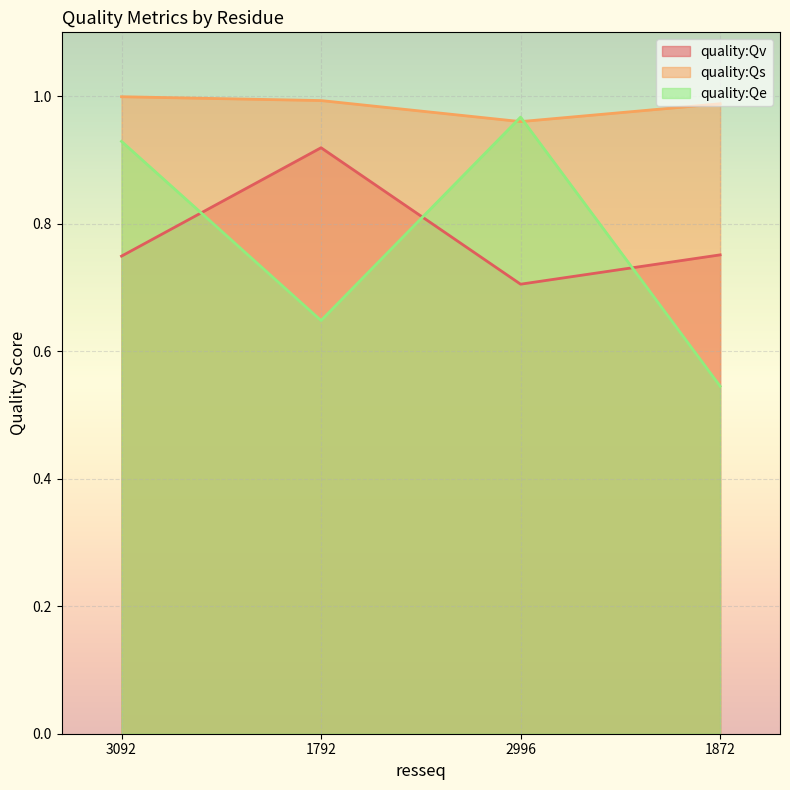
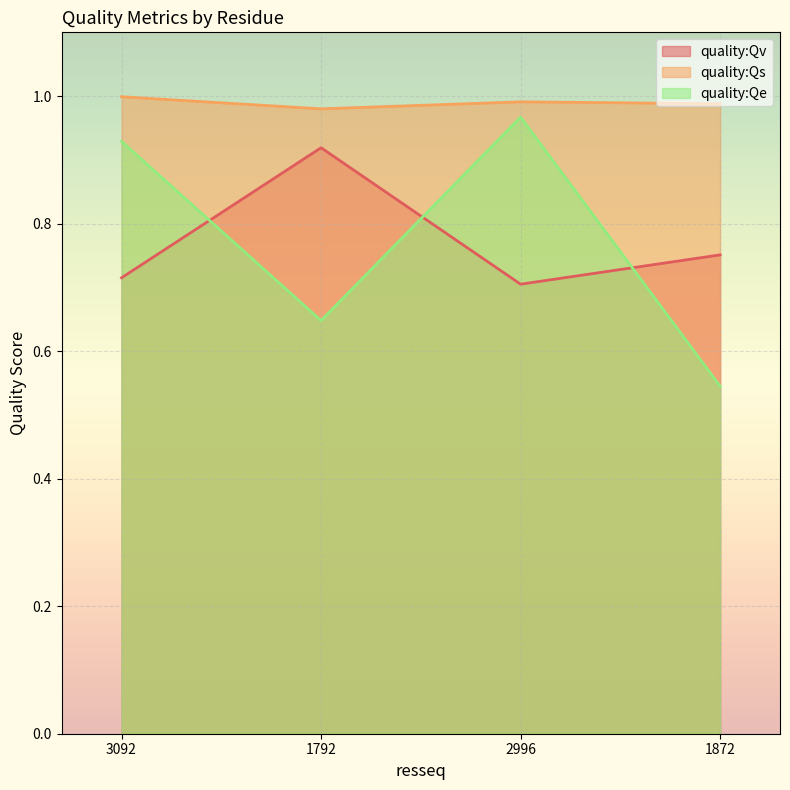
quality:Qv, 3092: 0.75 -> 0.72
quality:Qs, 1792: 0.99 -> 0.98
quality:Qs, 2996: 0.96 -> 0.99
